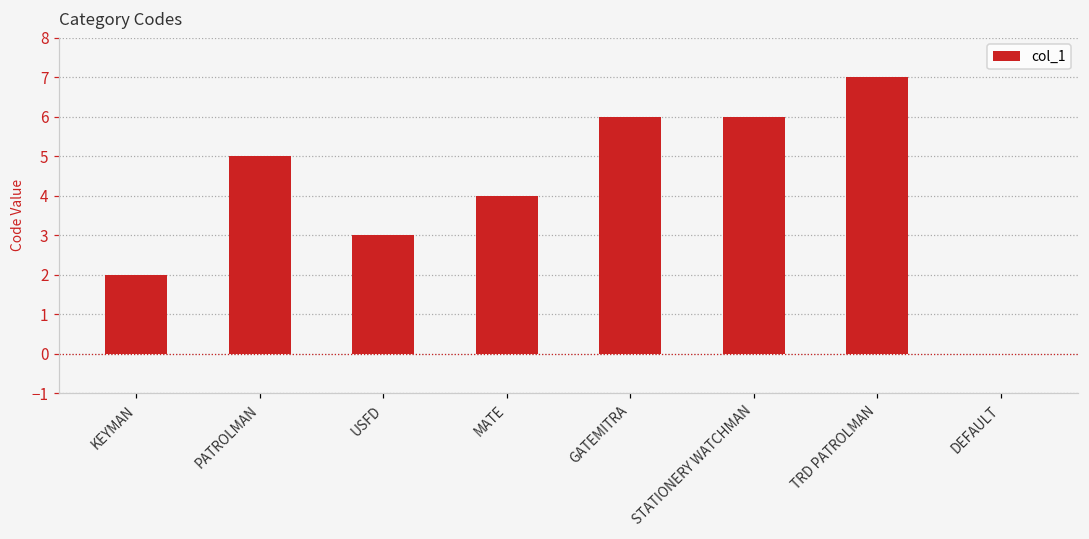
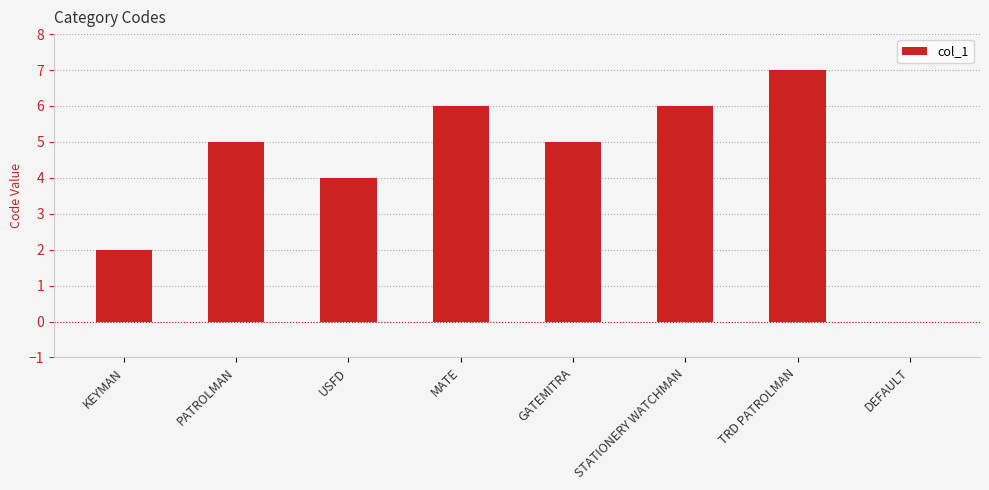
USFD: 3 -> 4
MATE: 4 -> 6
GATEMITRA: 6 -> 5
